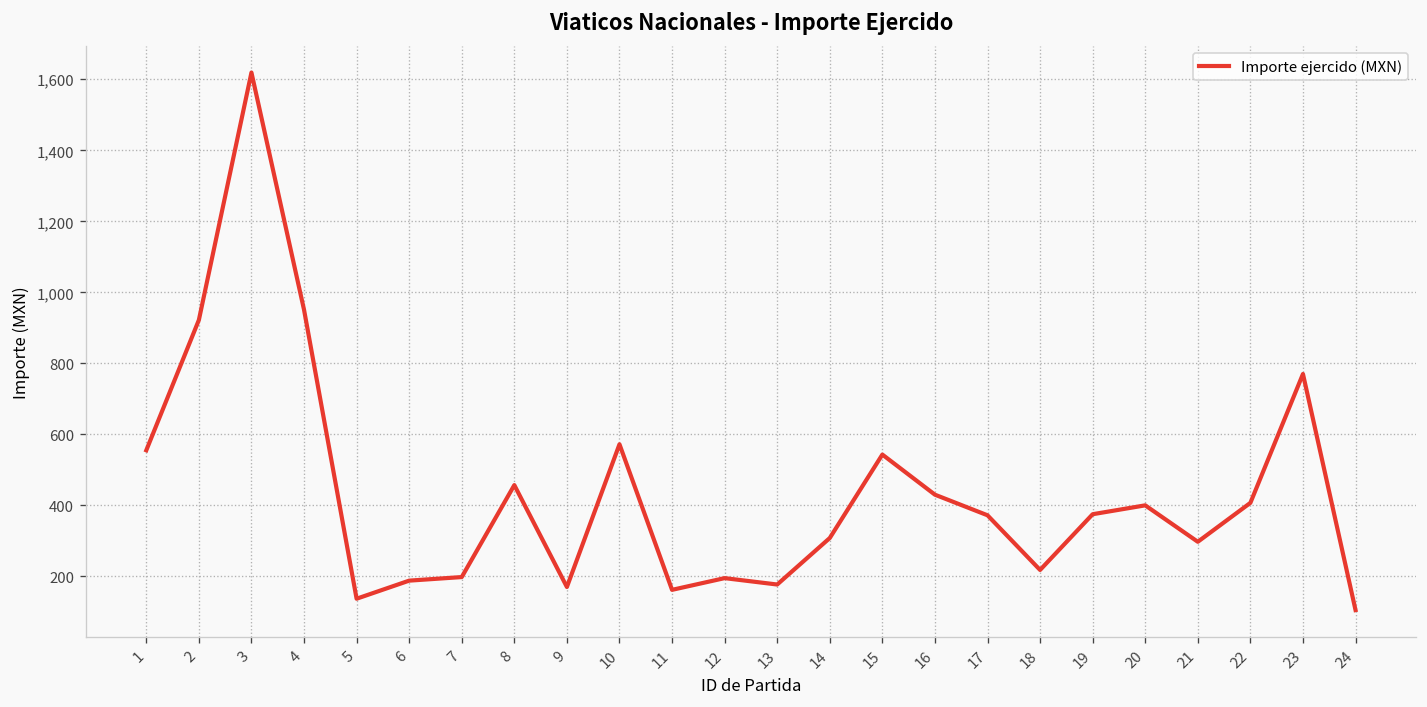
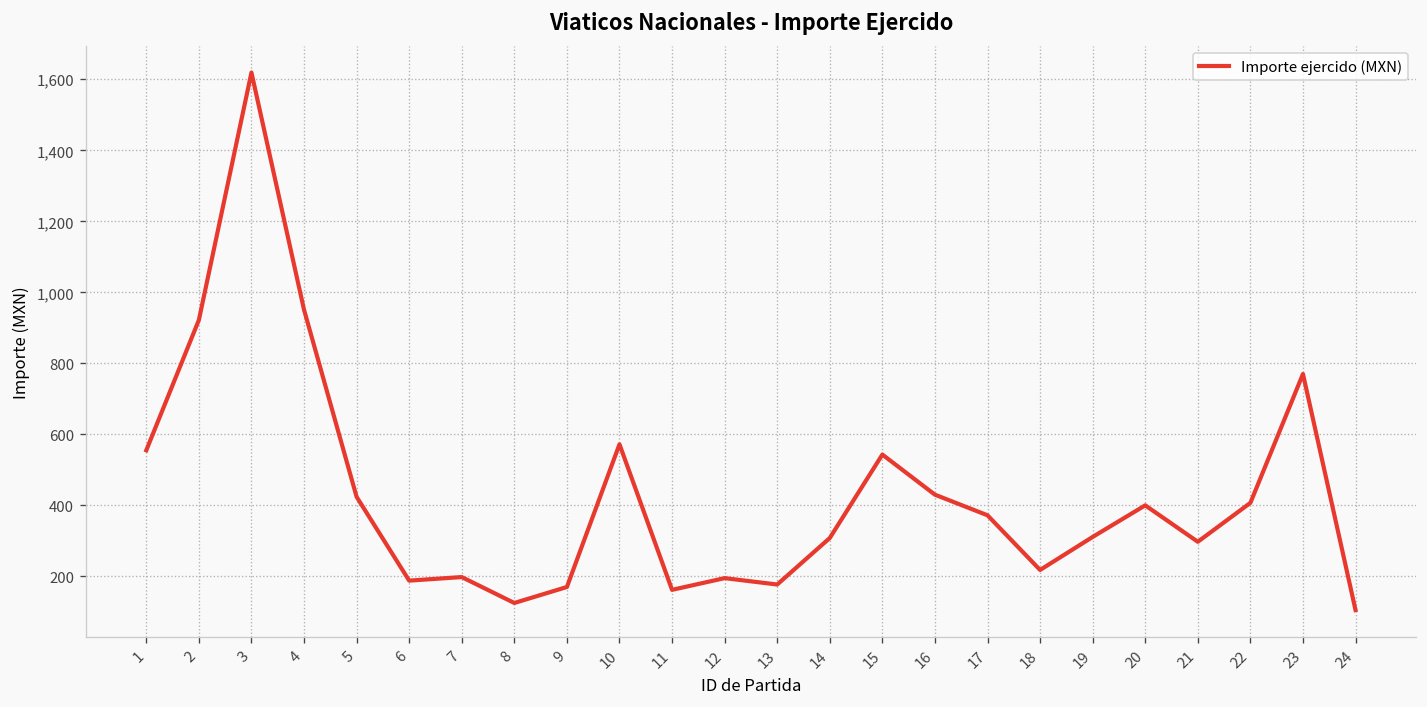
5: 140 -> 420
8: 460 -> 130
19: 380 -> 310
